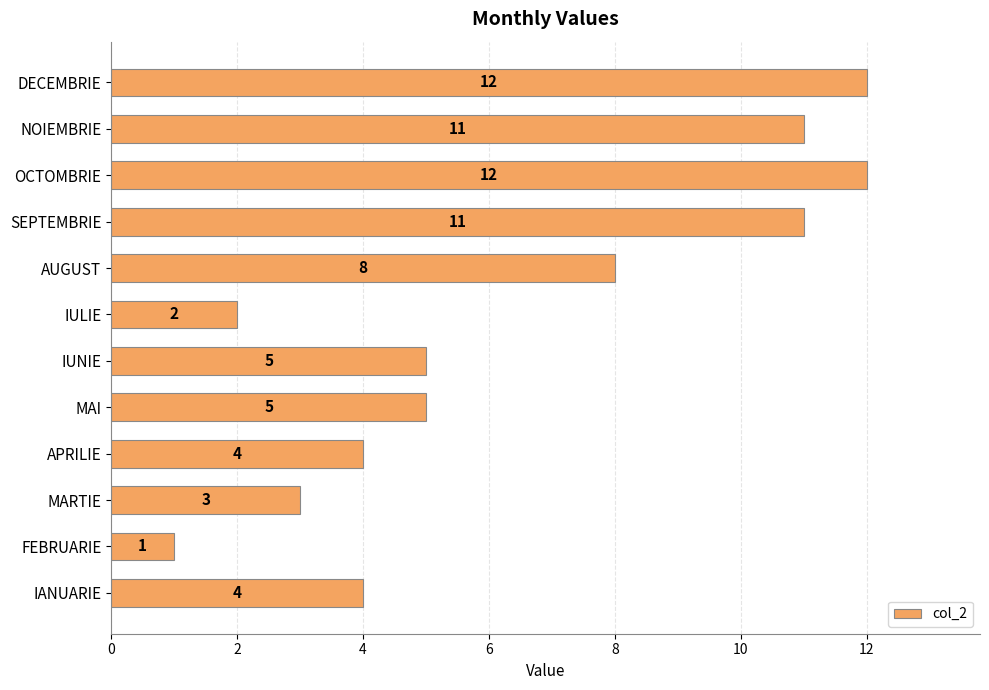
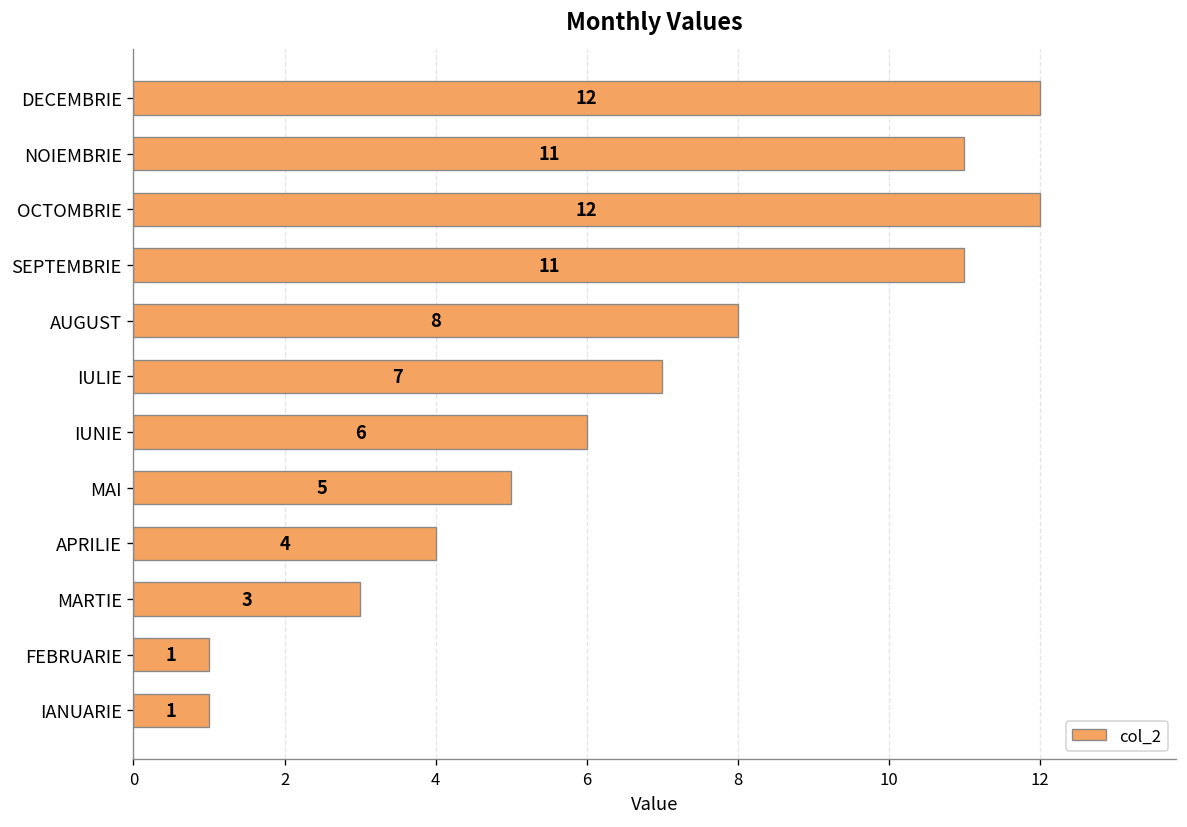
IULIE: 2 -> 7
IUNIE: 5 -> 6
IANUARIE: 4 -> 1
